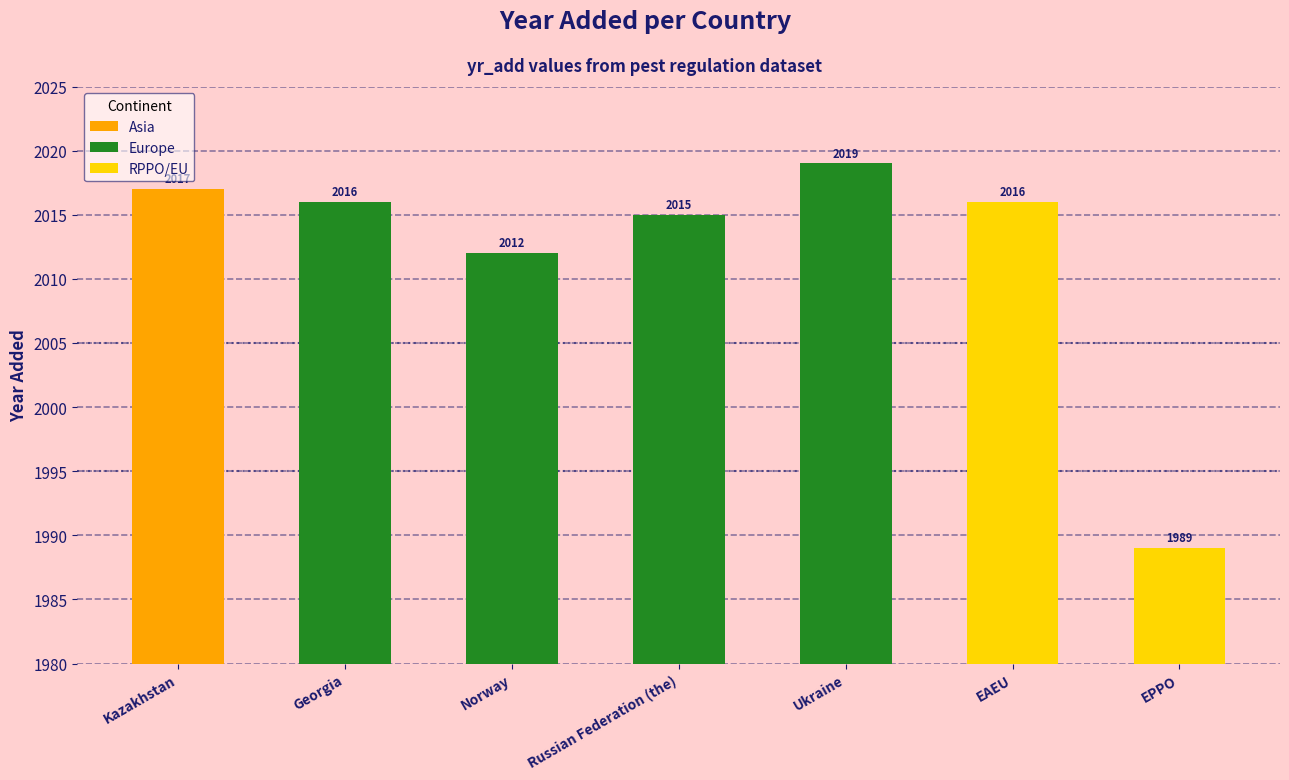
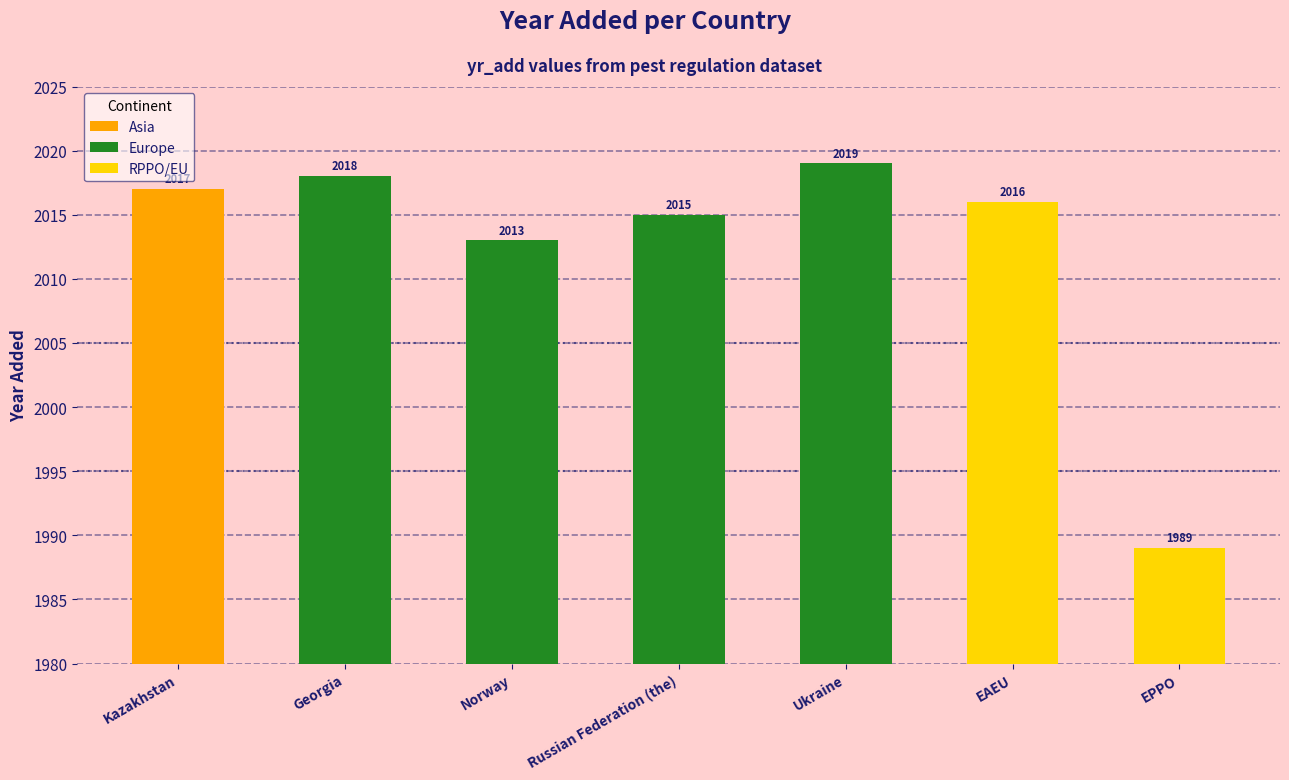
Georgia: 2016 -> 2018
Norway: 2012 -> 2013
